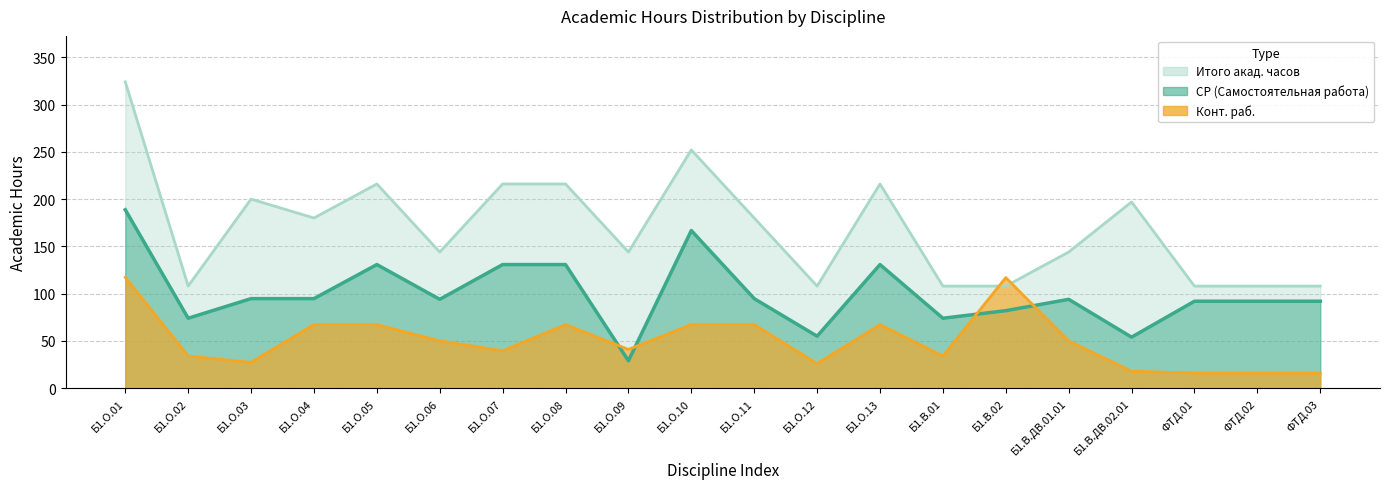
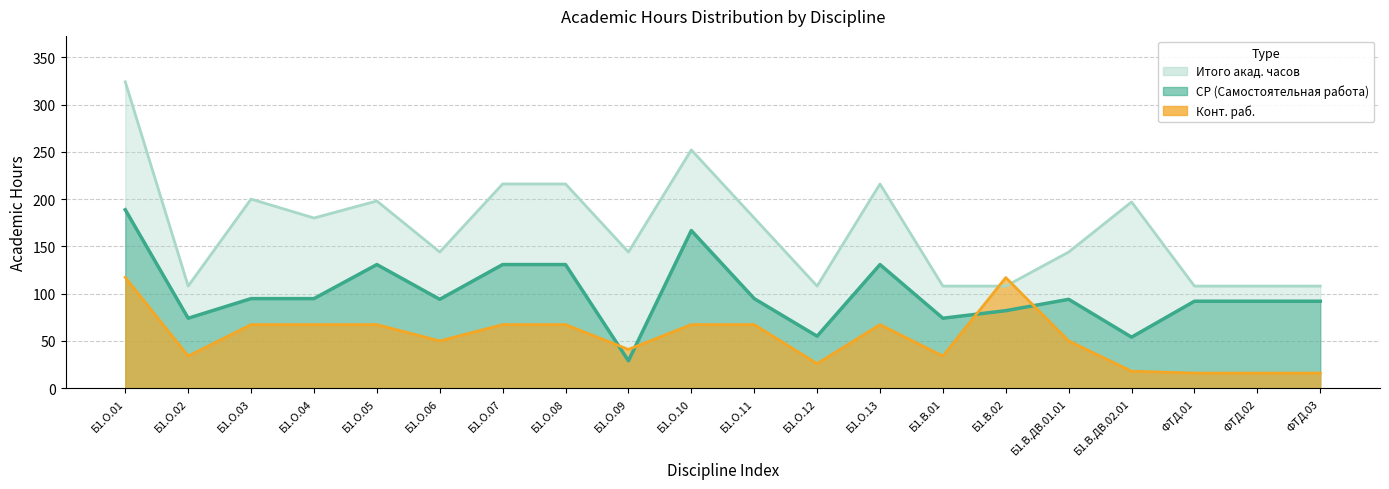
Конт. раб., Б1.О.03: 30 -> 70
Итого акад. часов, Б1.О.05: 220 -> 200
Конт. раб., Б1.О.07: 40 -> 70
